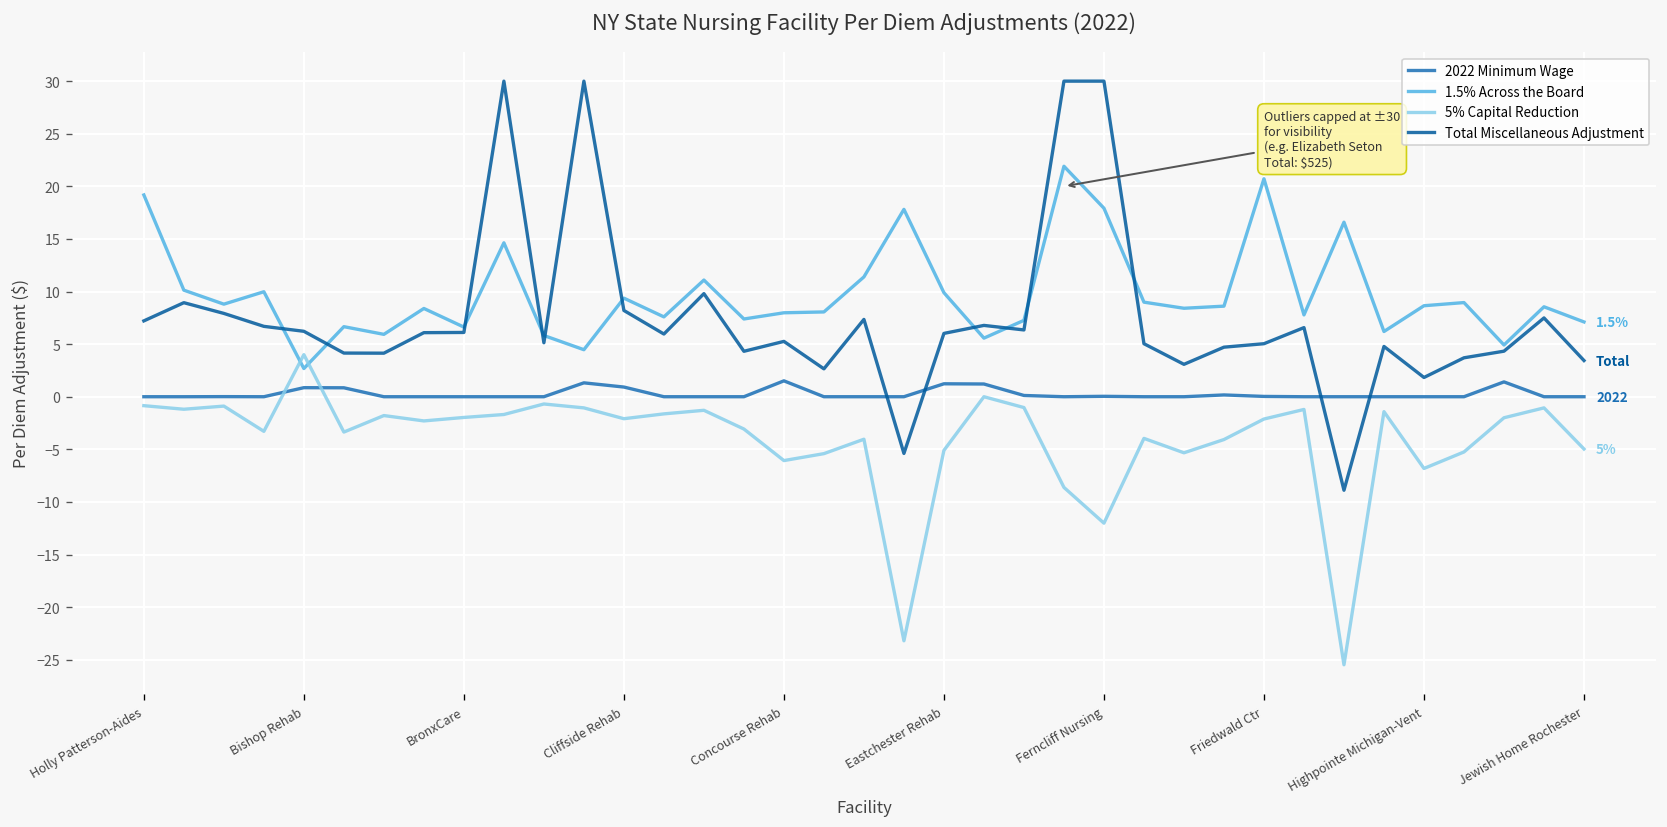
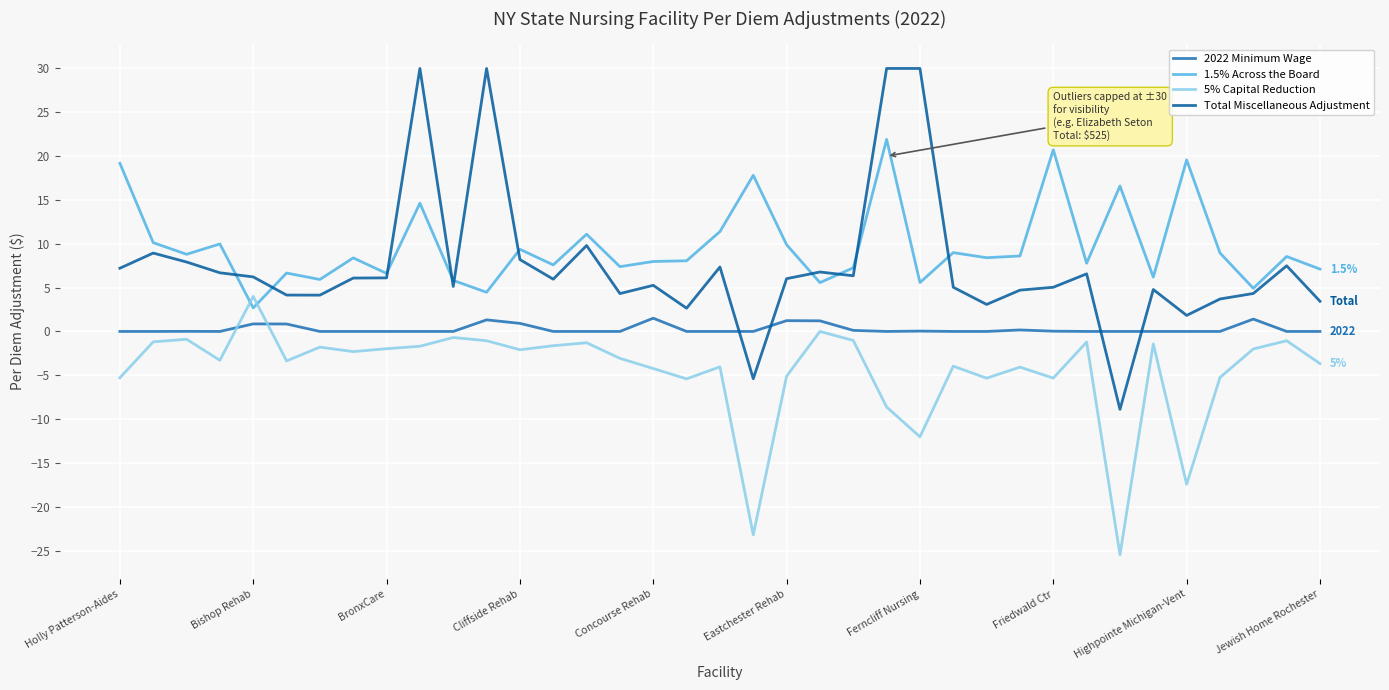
5% Capital Reduction, Holly Patterson-Aides: -1 -> -5
5% Capital Reduction, Concourse Rehab: -6 -> -4
1.5% Across the Board, Ferncliff Nursing: 18 -> 6
5% Capital Reduction, Friedwald Ctr: -2 -> -5
1.5% Across the Board, Highpointe Michigan-Vent: 9 -> 20
5% Capital Reduction, Highpointe Michigan-Vent: -7 -> -17
5% Capital Reduction, Jewish Home Rochester: -5 -> -4
